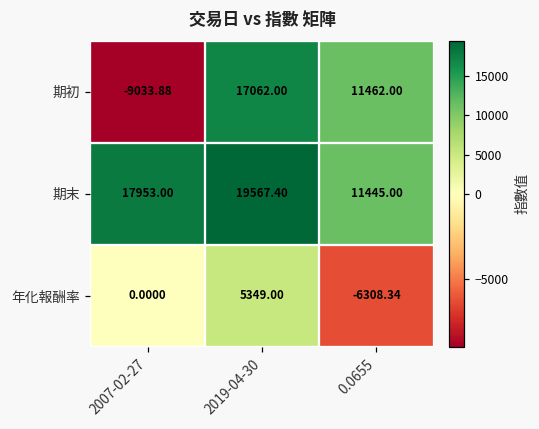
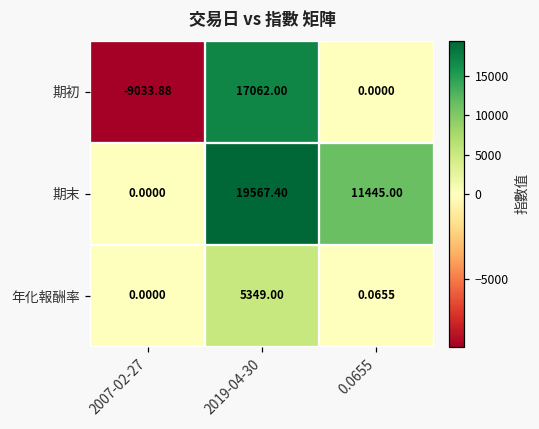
期初, 0.0655: 11462.00 -> 0.0000
期末, 2007-02-27: 17953.00 -> 0.0000
年化報酬率, 0.0655: -6308.34 -> 0.0655
